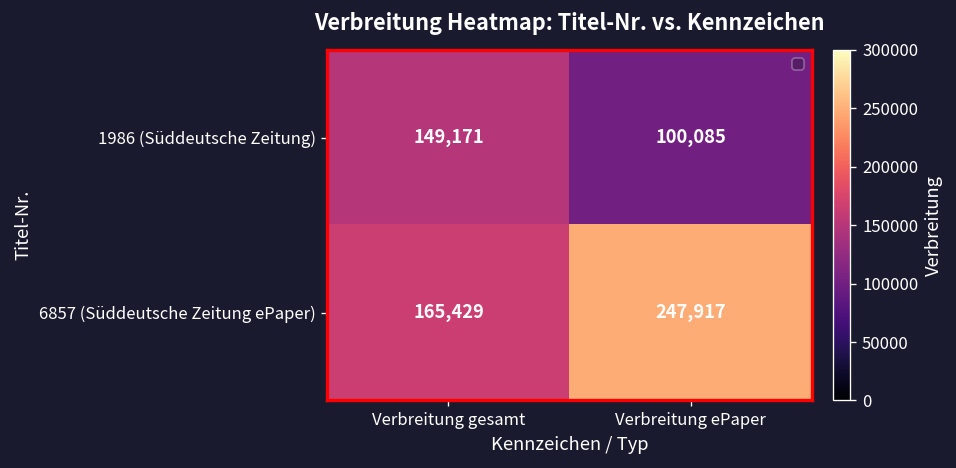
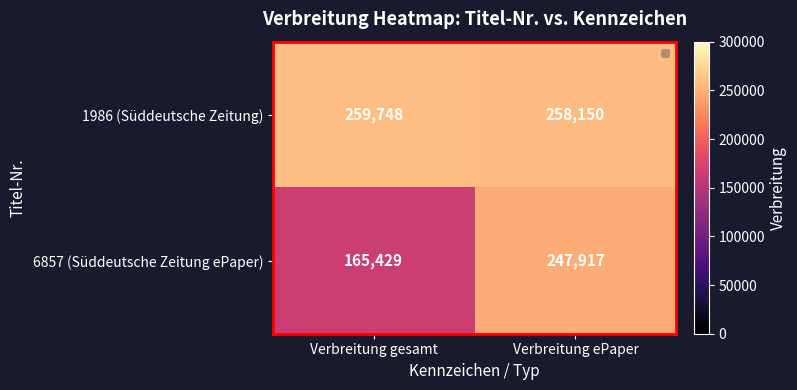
1986 (Süddeutsche Zeitung), Verbreitung gesamt: 149,171 -> 259,748
1986 (Süddeutsche Zeitung), Verbreitung ePaper: 100,085 -> 258,150
